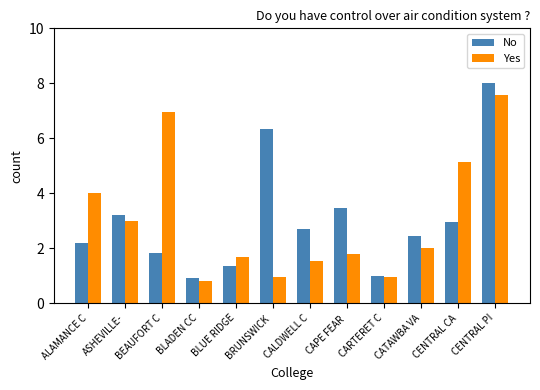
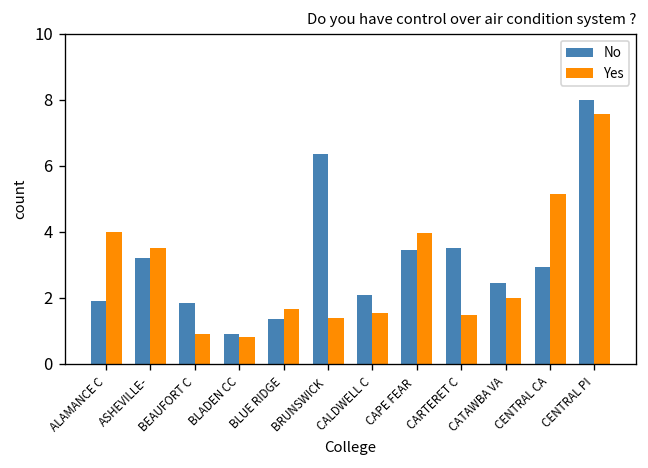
No, ALAMANCE C: 2.2 -> 1.9
Yes, ASHEVILLE-: 3.0 -> 3.5
Yes, BEAUFORT C: 7.0 -> 0.9
Yes, BRUNSWICK: 1.0 -> 1.4
No, CALDWELL C: 2.7 -> 2.1
Yes, CAPE FEAR: 1.8 -> 4.0
No, CARTERET C: 1.0 -> 3.5
Yes, CARTERET C: 0.9 -> 1.5
